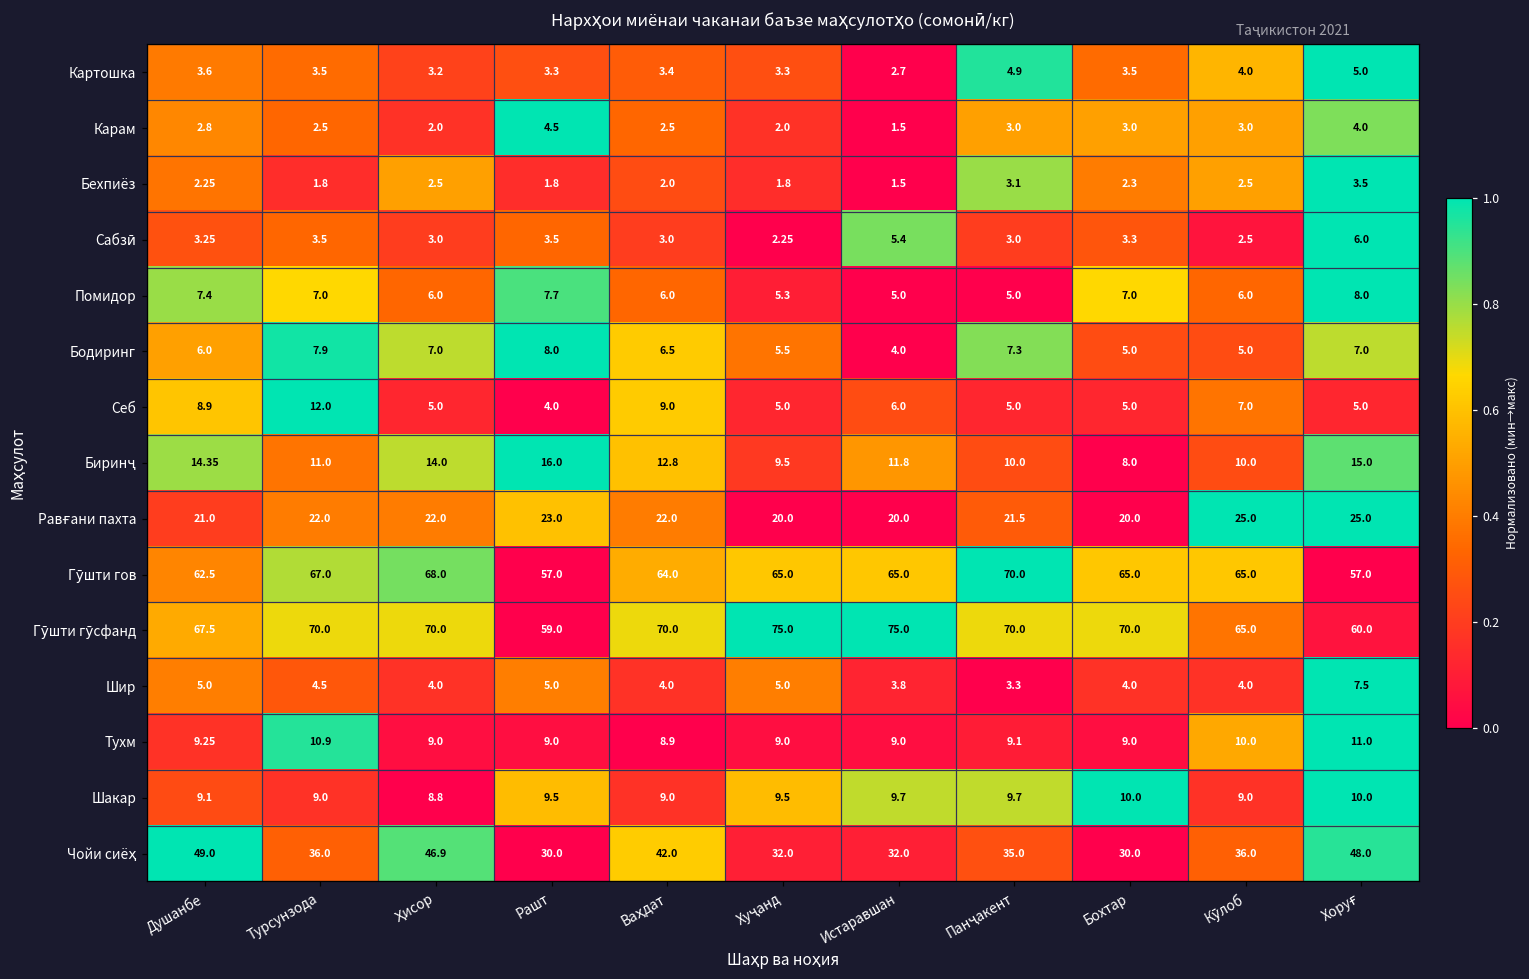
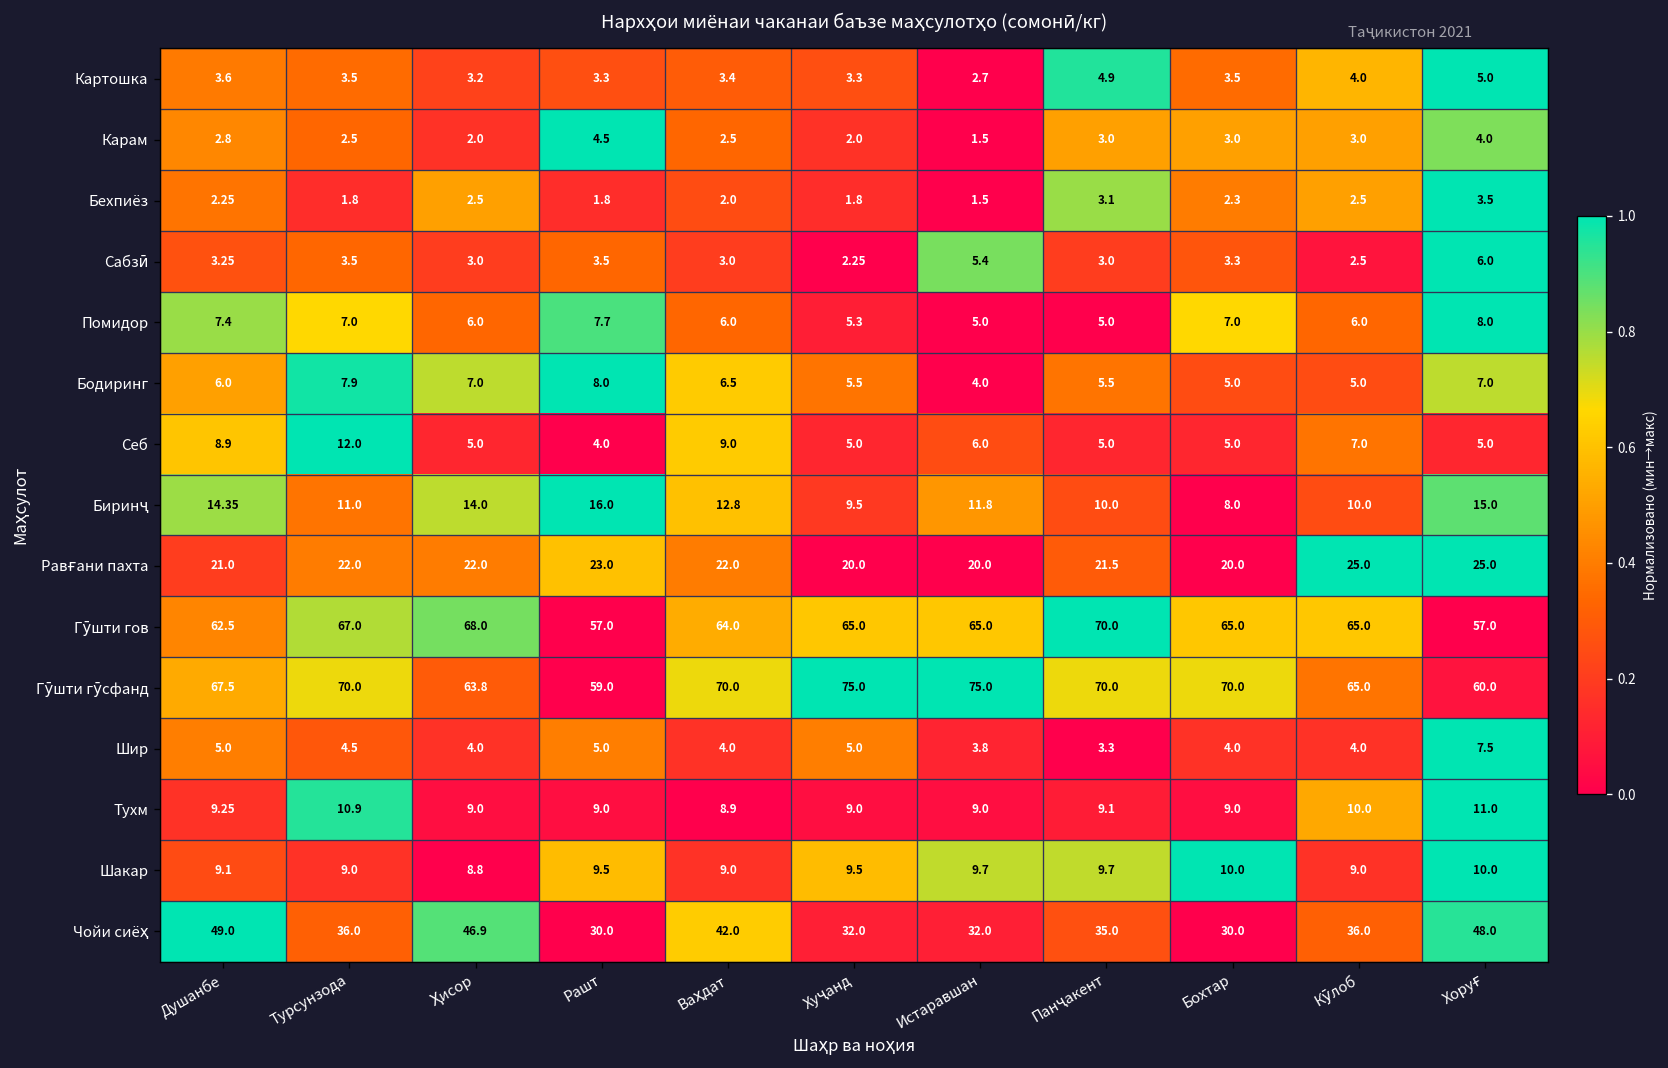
Бодиринг, Панҷакент: 7.3 -> 5.5
Гӯшти гӯсфанд, Ҳисор: 70.0 -> 63.8
